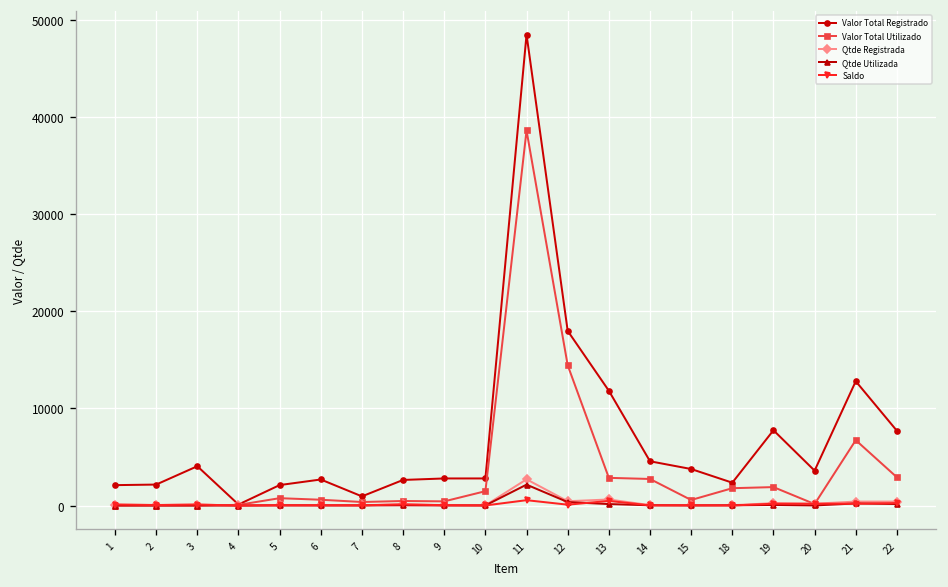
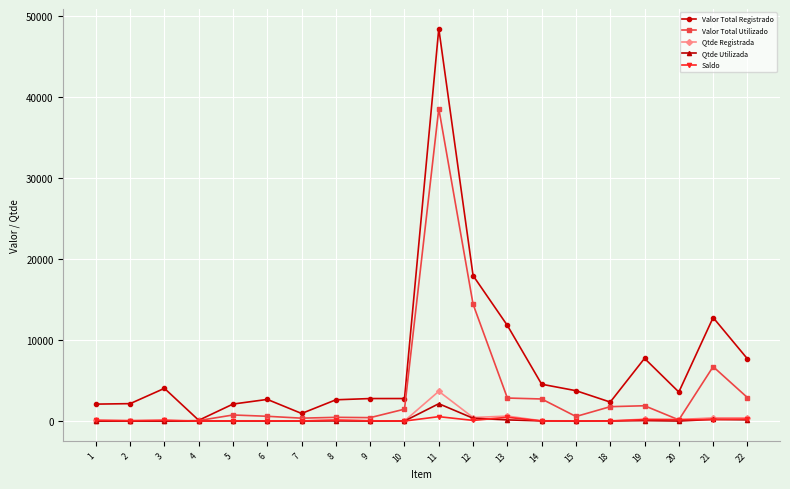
Qtde Registrada, 11: 3000 -> 4000
